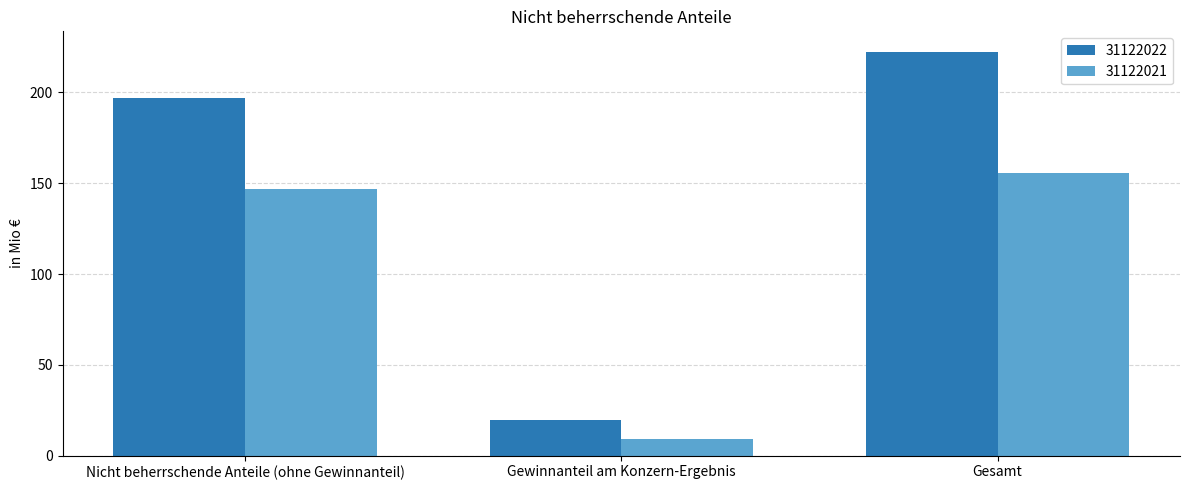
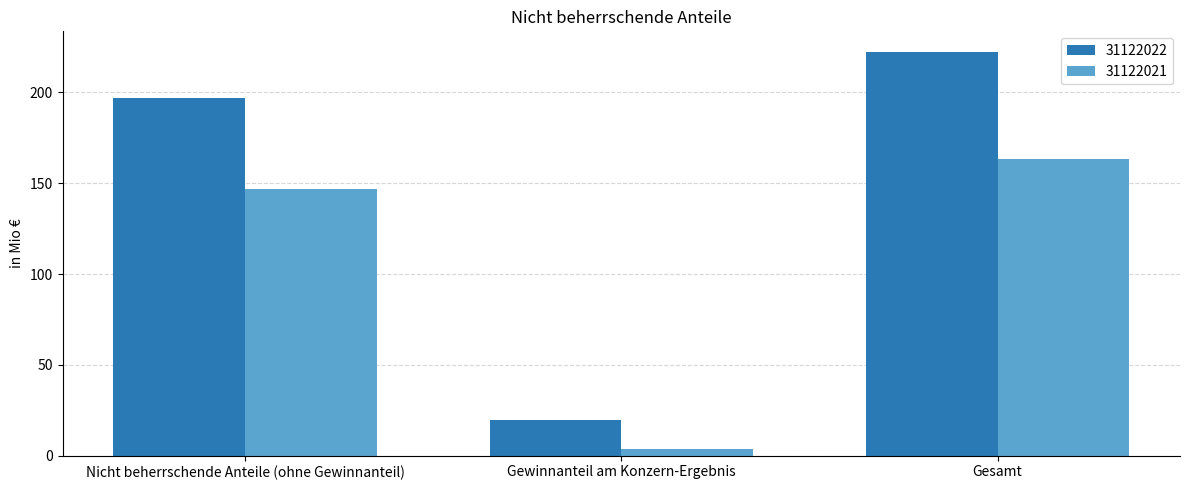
31122021, Gewinnanteil am Konzern-Ergebnis: 9 -> 4
31122021, Gesamt: 156 -> 163
